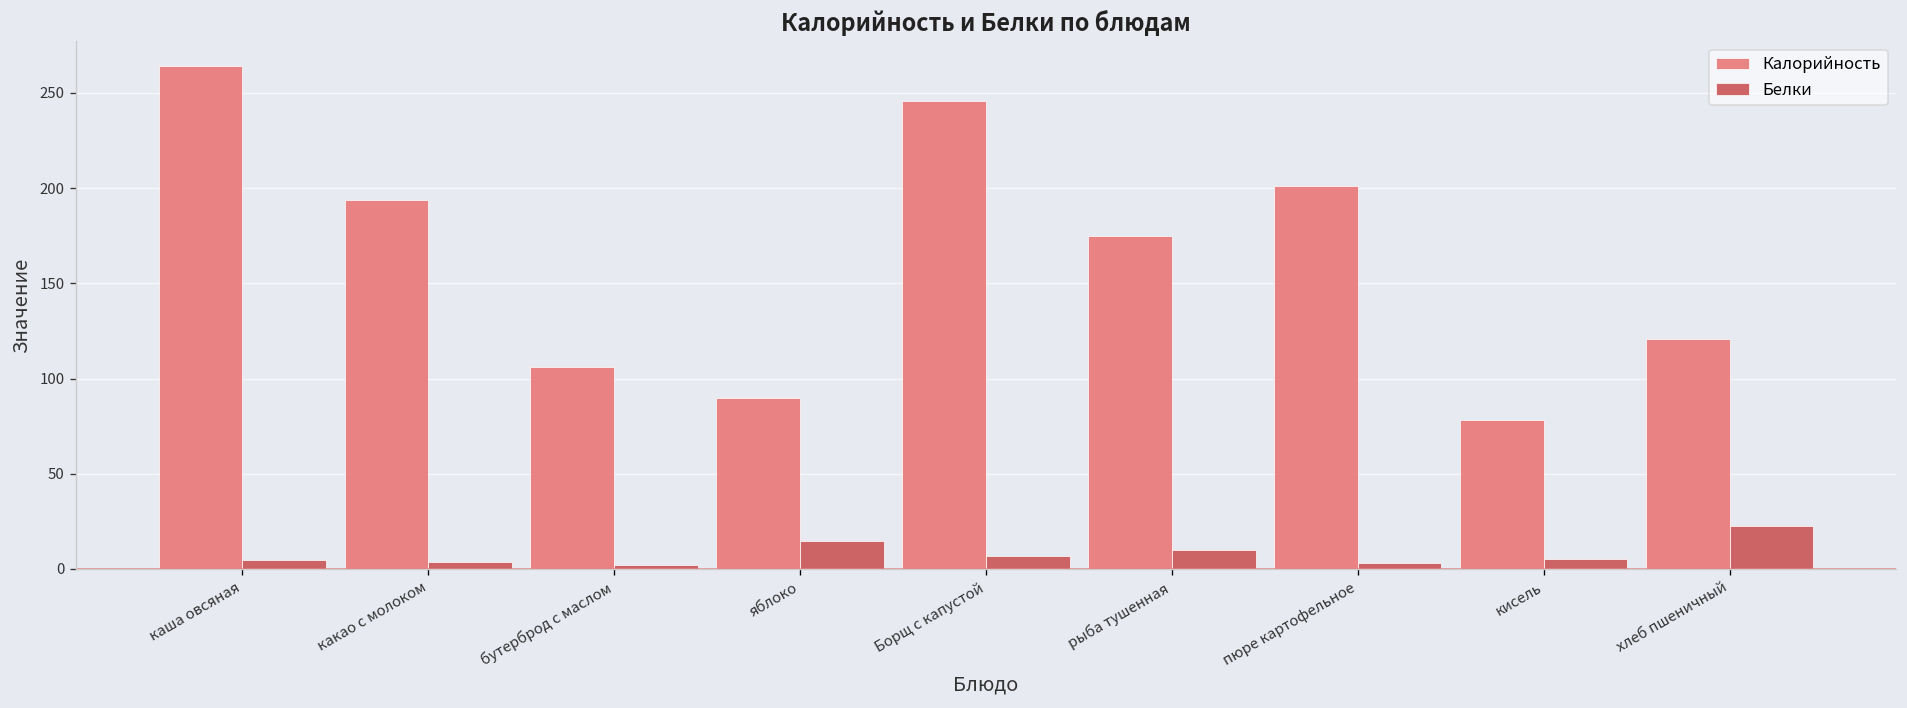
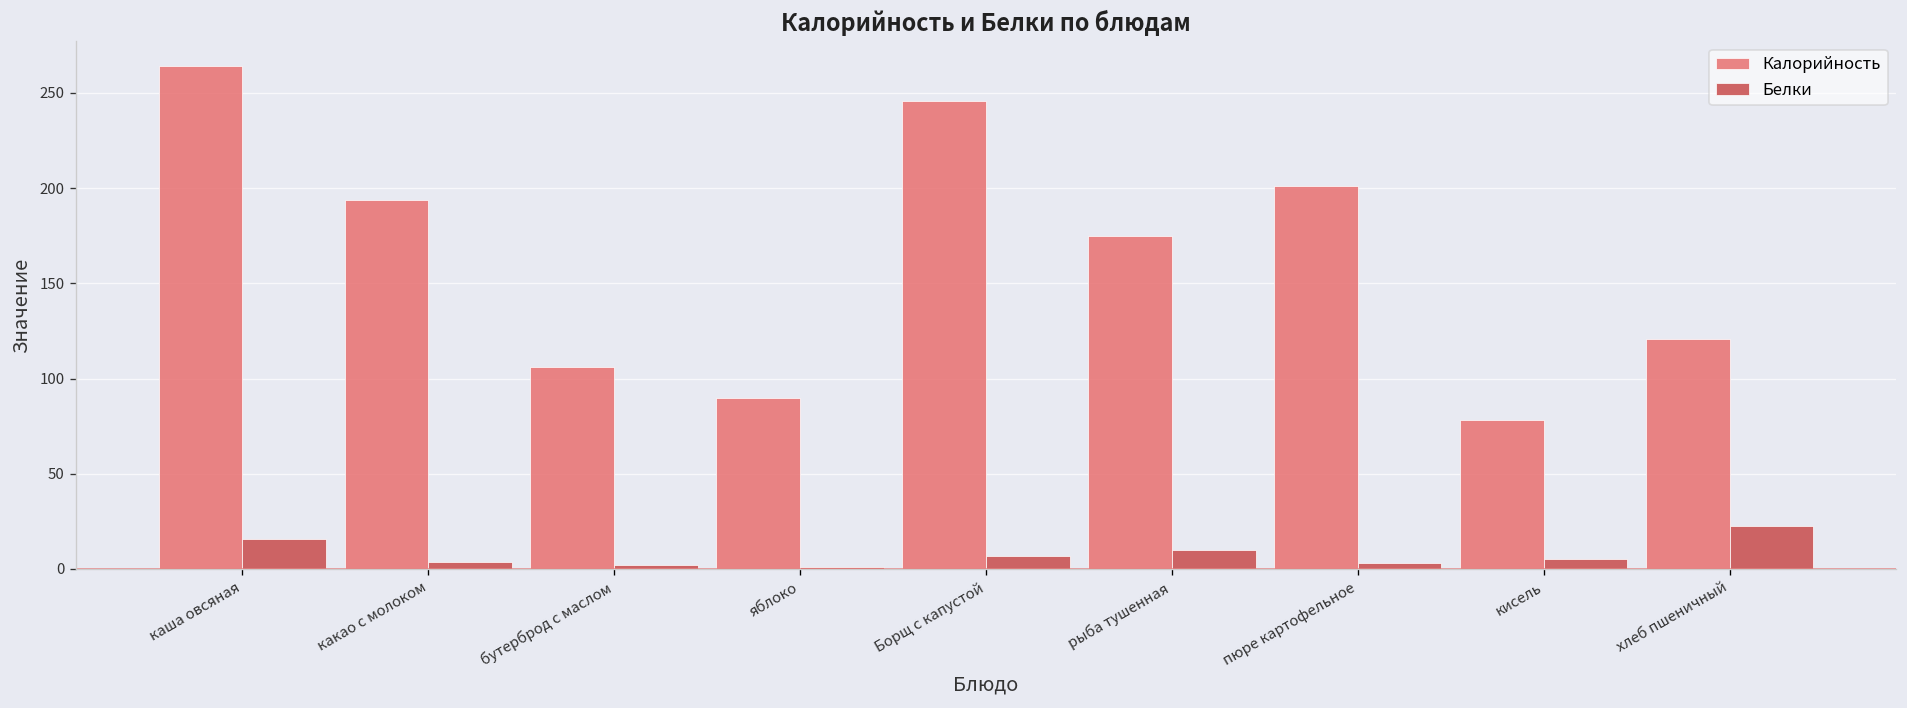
Белки, каша овсяная: 5 -> 16
Белки, яблоко: 14 -> 1
